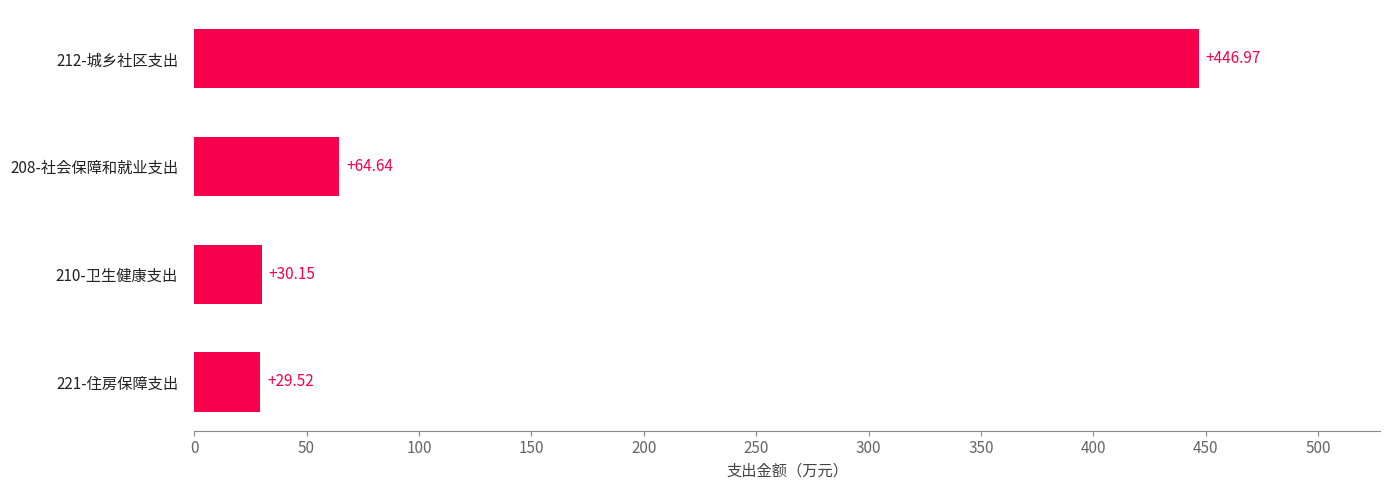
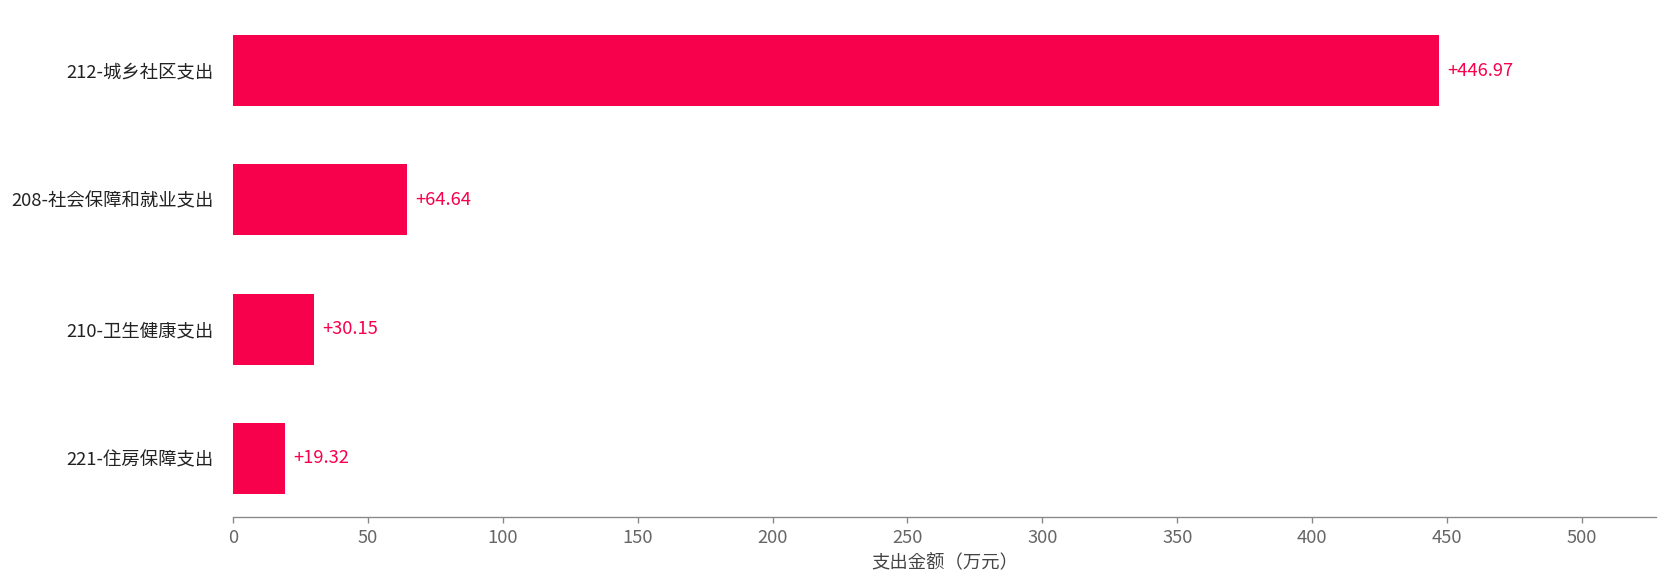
221-住房保障支出: +29.52 -> +19.32
